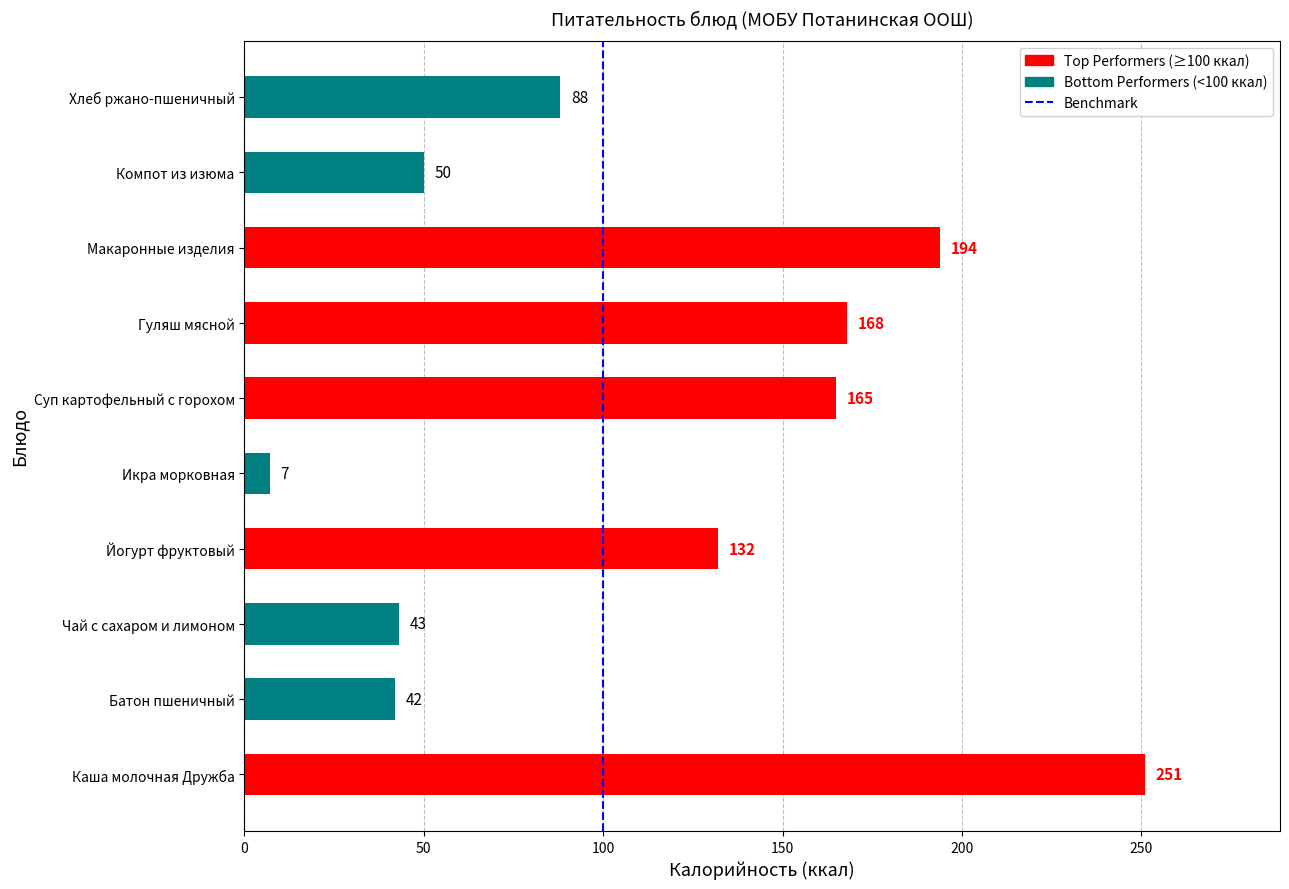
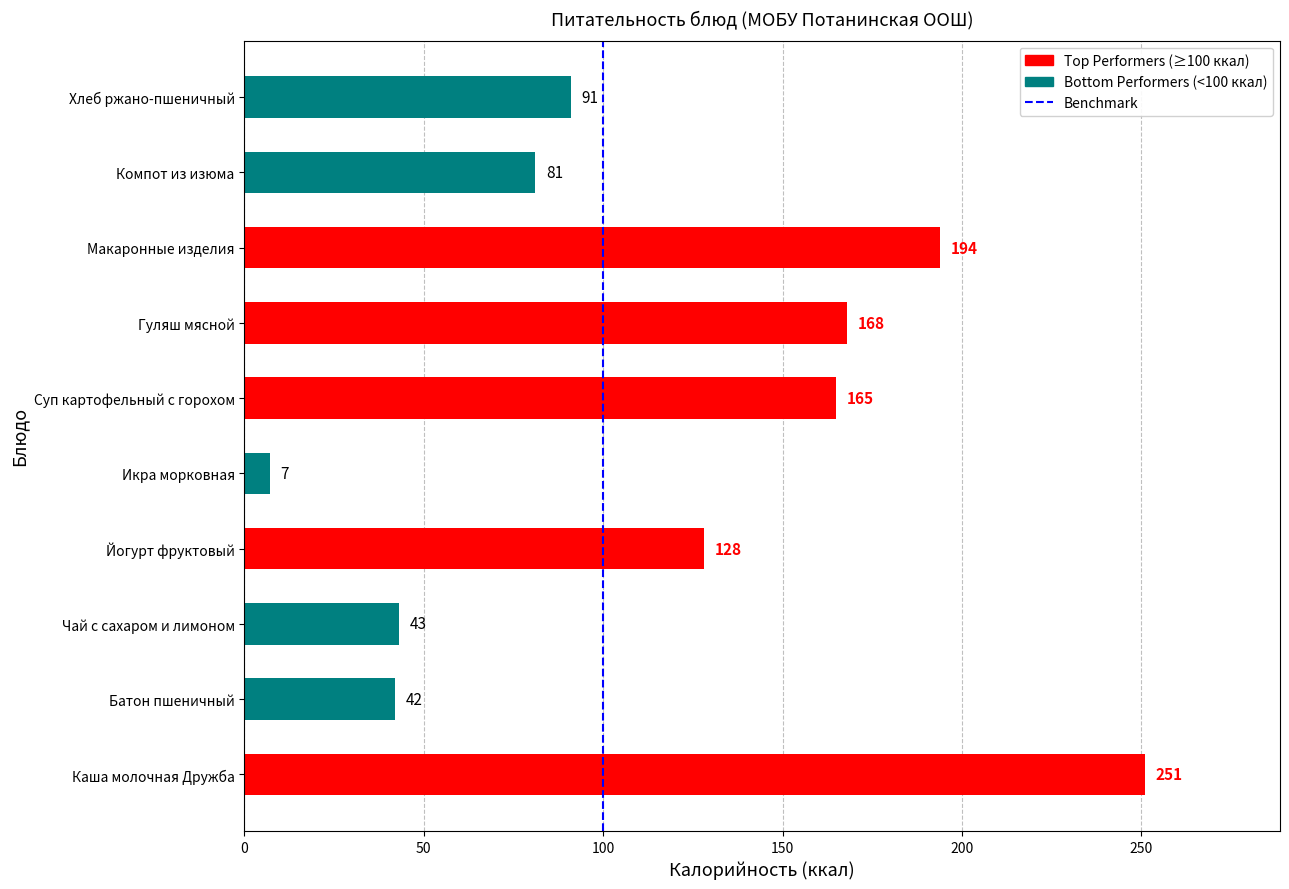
Хлеб ржано-пшеничный: 88 -> 91
Компот из изюма: 50 -> 81
Йогурт фруктовый: 132 -> 128
